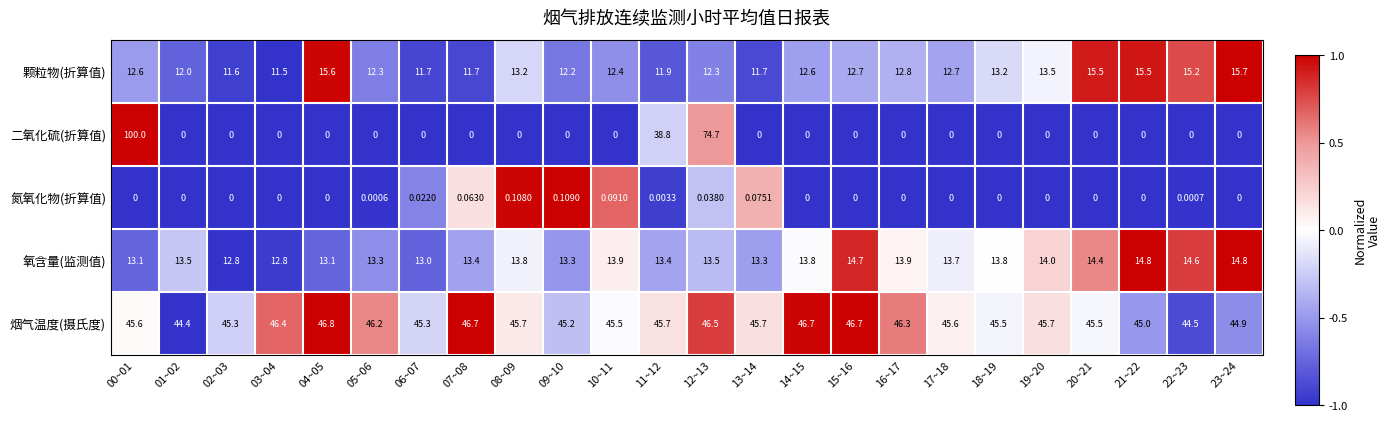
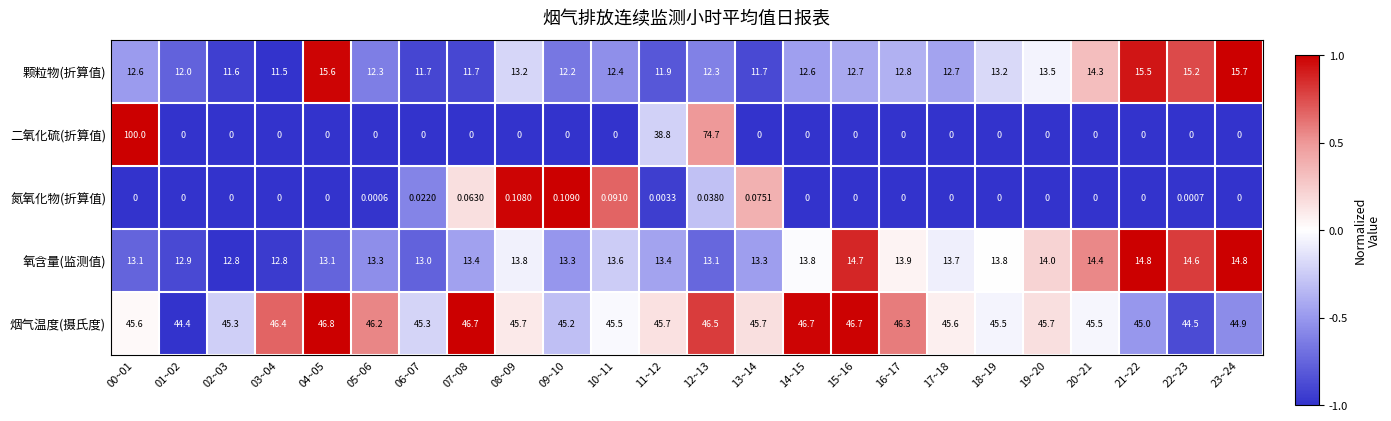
颗粒物(折算值), 20~21: 15.5 -> 14.3
氧含量(监测值), 01~02: 13.5 -> 12.9
氧含量(监测值), 10~11: 13.9 -> 13.6
氧含量(监测值), 12~13: 13.5 -> 13.1
